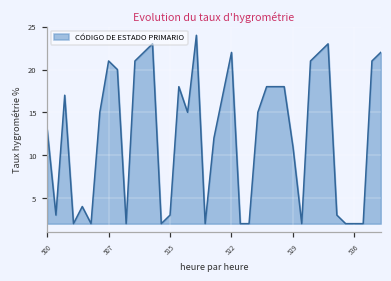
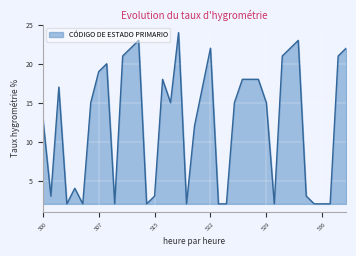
507: 21 -> 19
529: 11 -> 15
